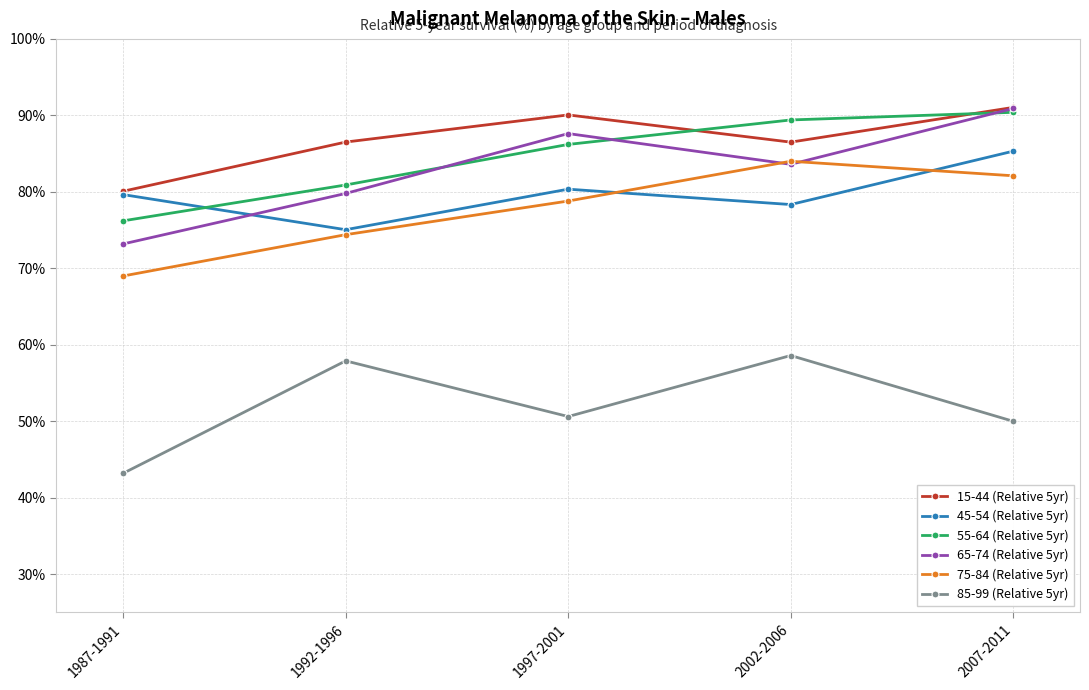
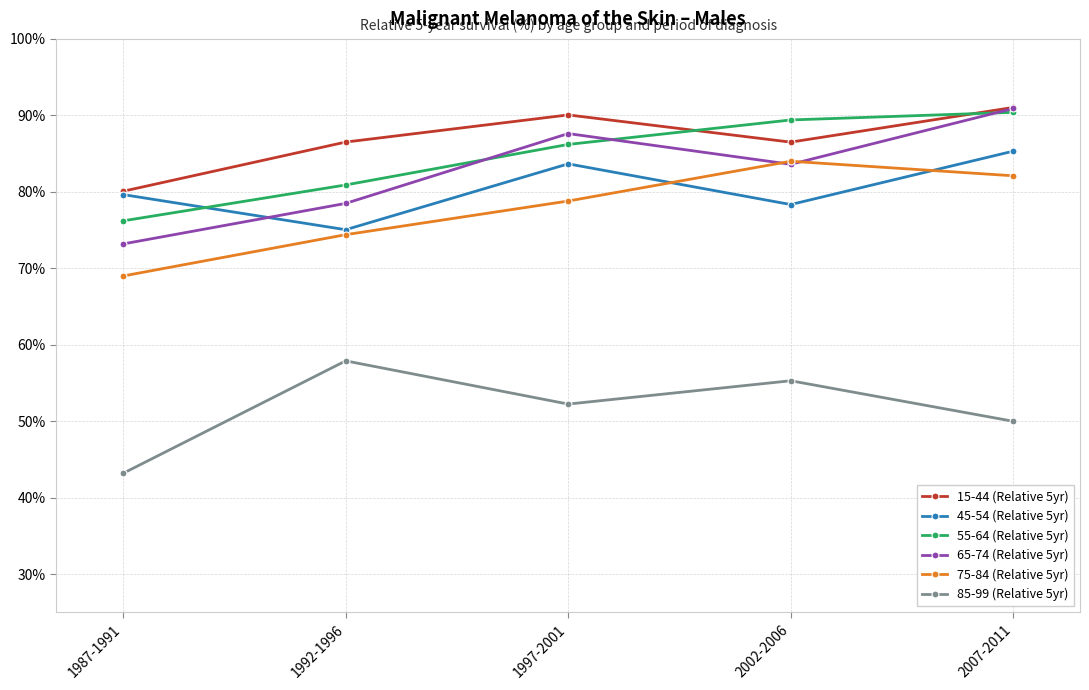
65-74 (Relative 5yr), 1992-1996: 80% -> 78%
45-54 (Relative 5yr), 1997-2001: 80% -> 84%
85-99 (Relative 5yr), 1997-2001: 51% -> 52%
85-99 (Relative 5yr), 2002-2006: 59% -> 55%
